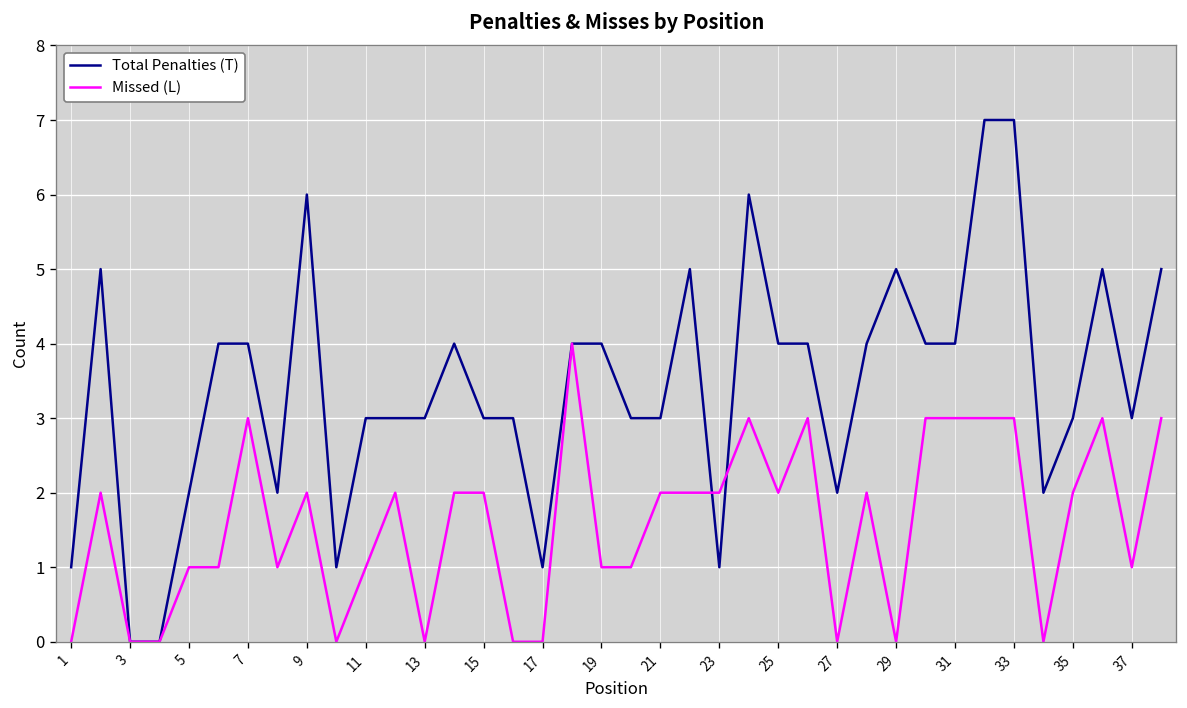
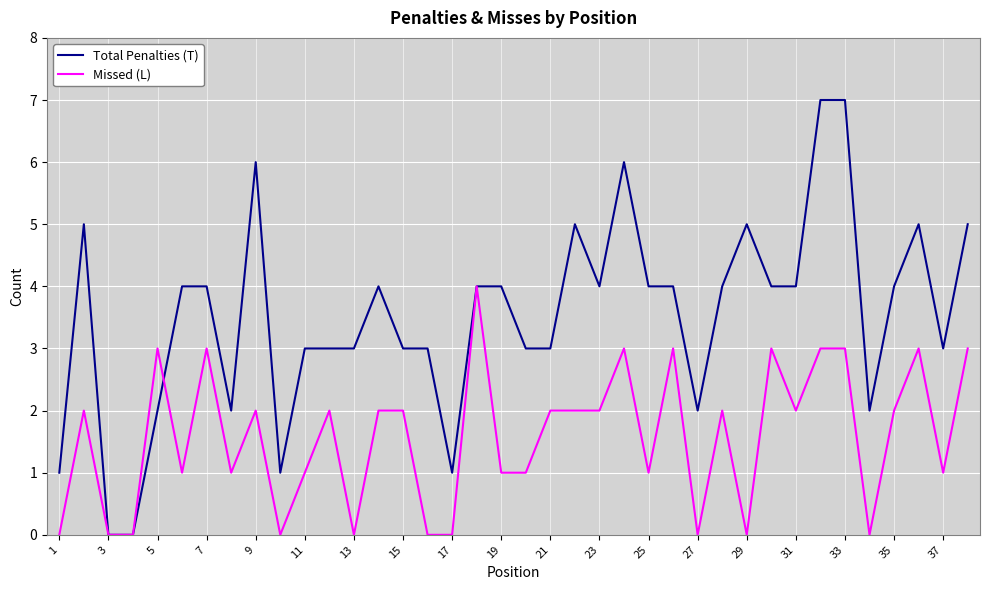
Missed (L), 5: 1 -> 3
Total Penalties (T), 23: 1 -> 4
Missed (L), 25: 2 -> 1
Missed (L), 31: 3 -> 2
Total Penalties (T), 35: 3 -> 4
